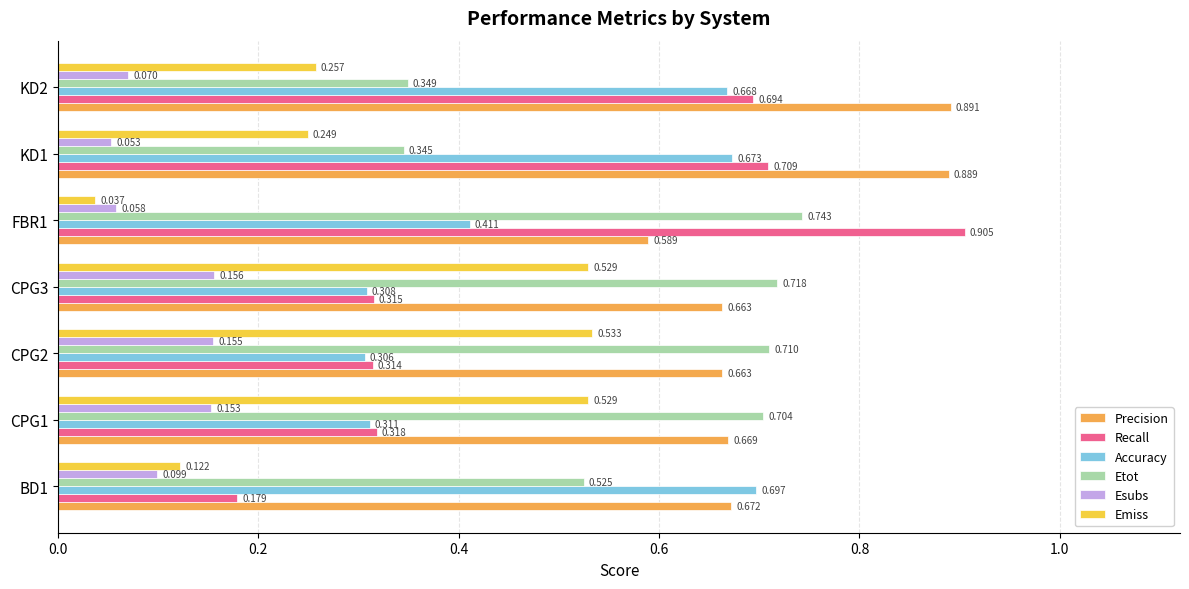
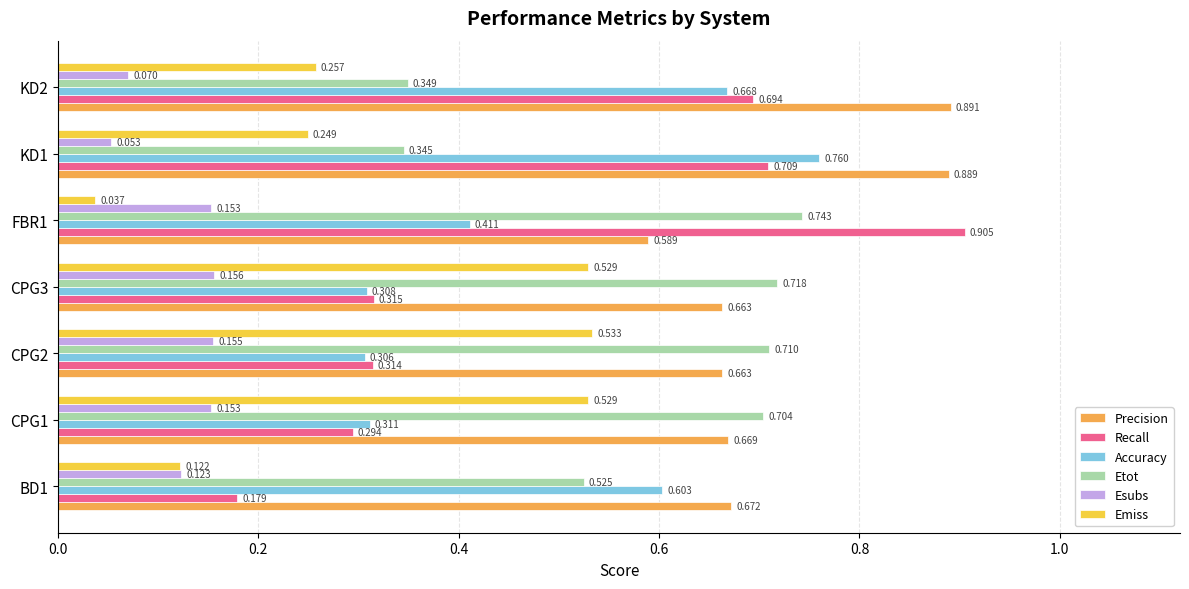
Accuracy, KD1: 0.673 -> 0.760
Esubs, FBR1: 0.058 -> 0.153
Recall, CPG1: 0.318 -> 0.294
Esubs, BD1: 0.099 -> 0.123
Accuracy, BD1: 0.697 -> 0.603
